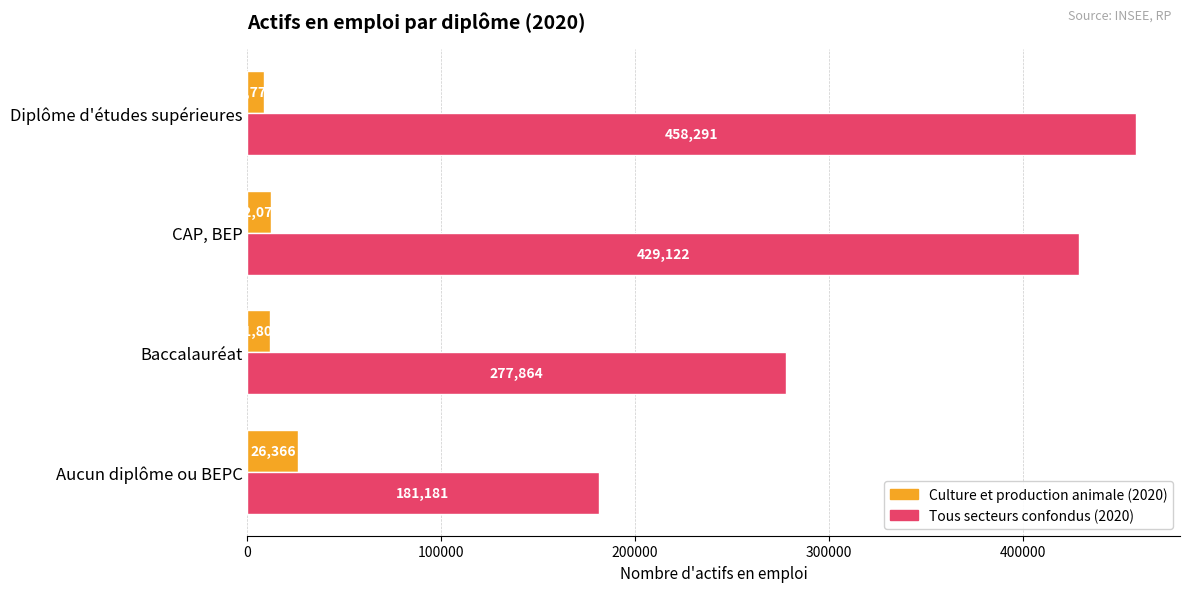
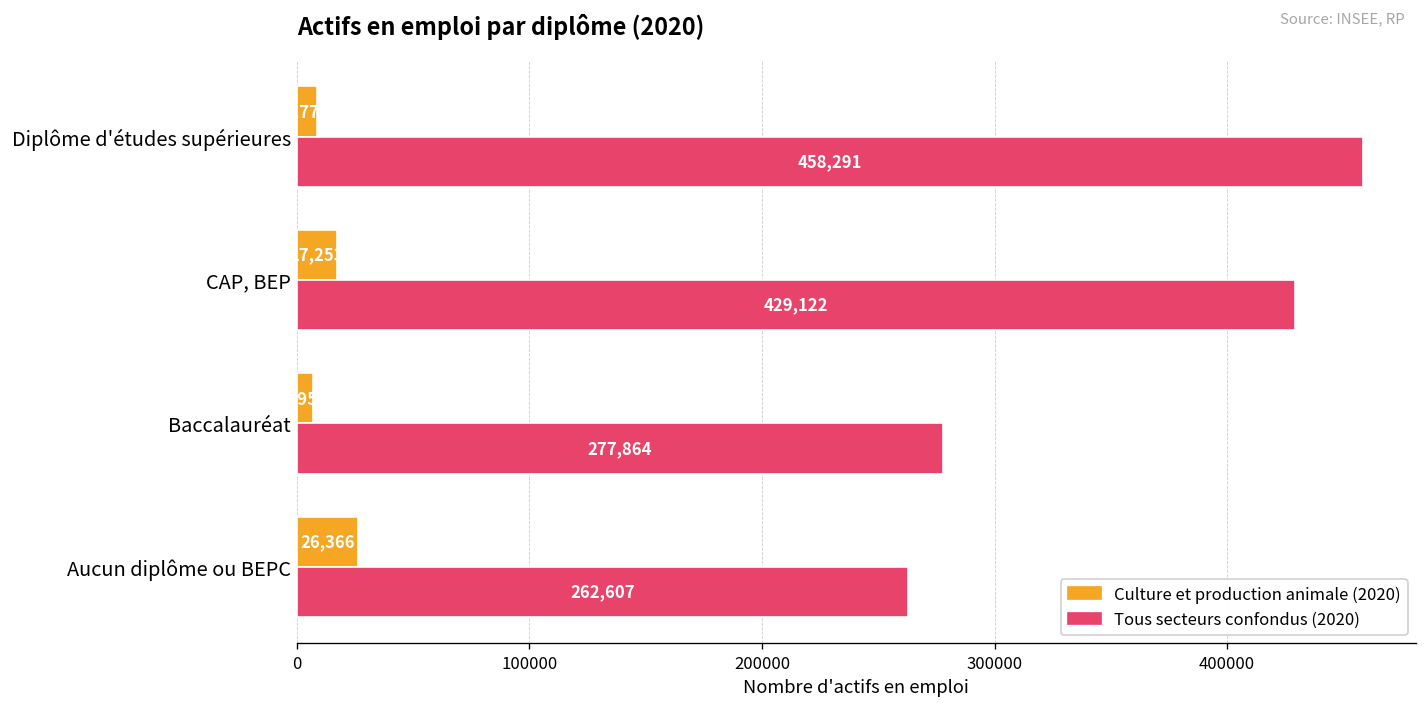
Culture et production animale (2020), CAP, BEP: 12000 -> 17000
Culture et production animale (2020), Baccalauréat: 12000 -> 7000
Tous secteurs confondus (2020), Aucun diplôme ou BEPC: 181,181 -> 262,607
